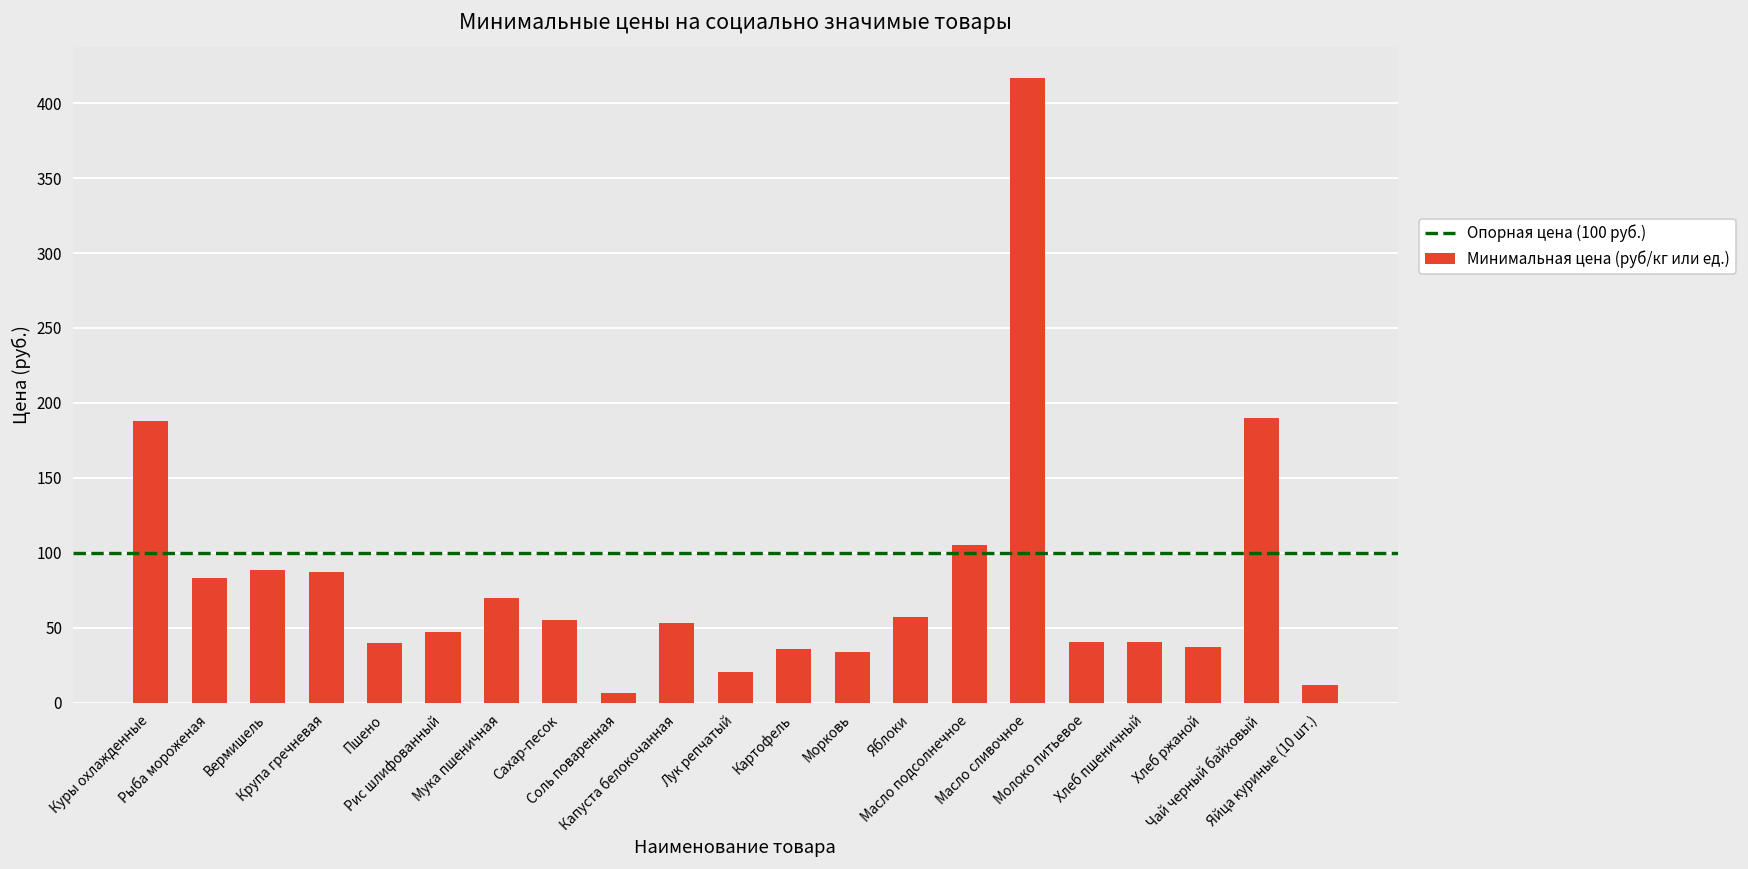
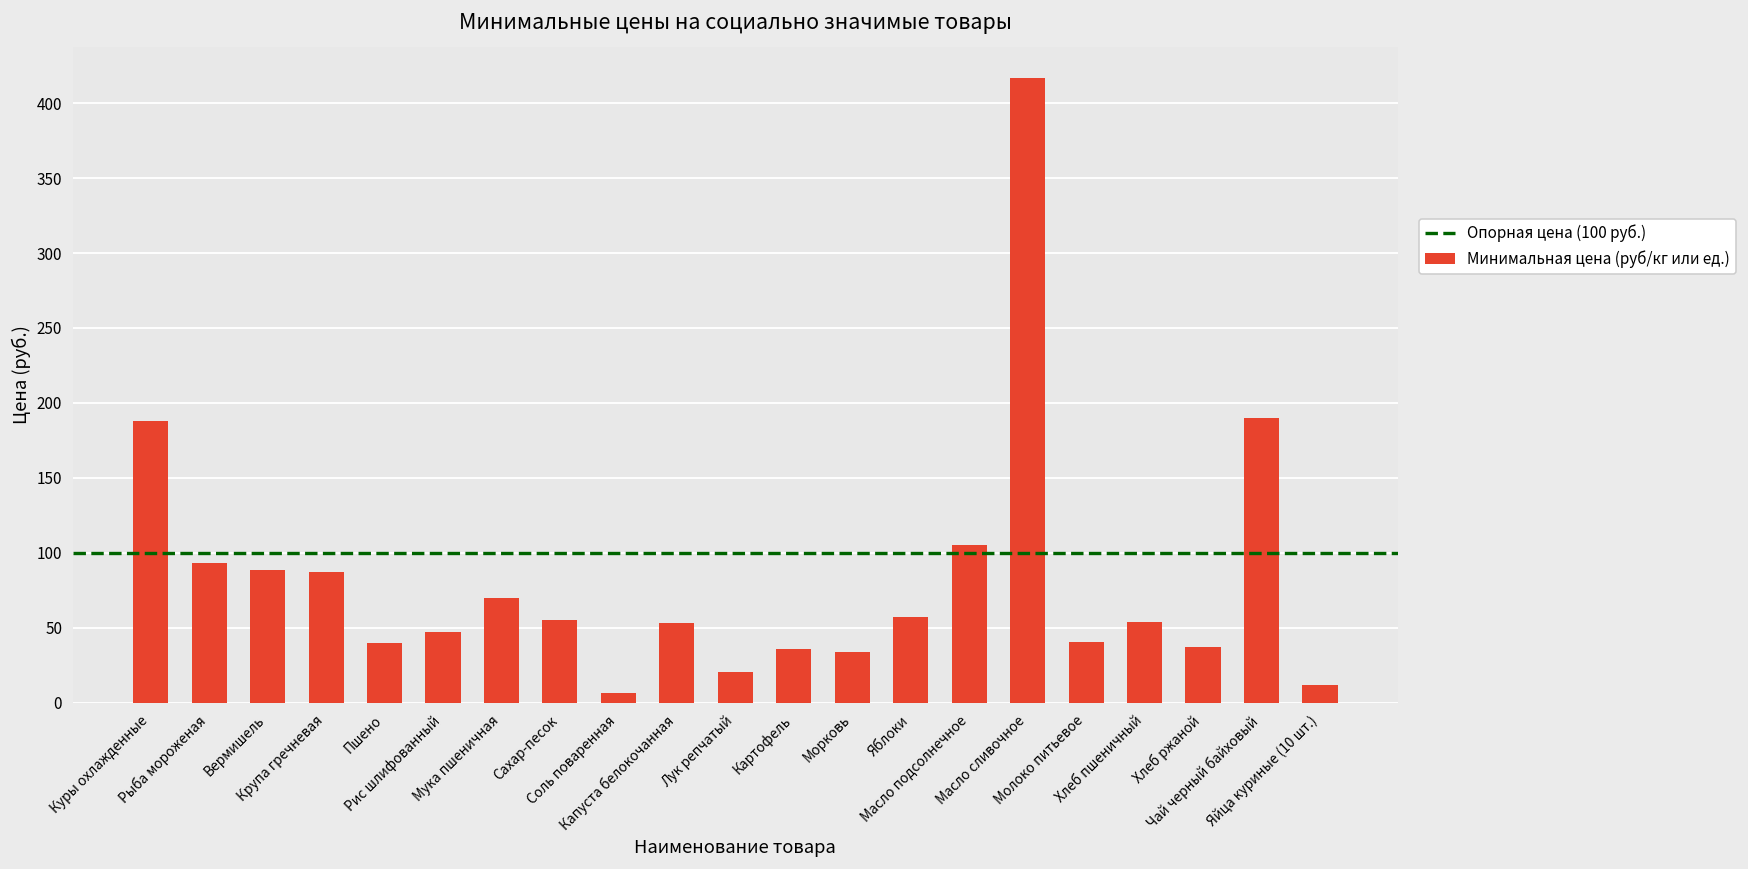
Рыба мороженая: 83 -> 93
Хлеб пшеничный: 40 -> 54
